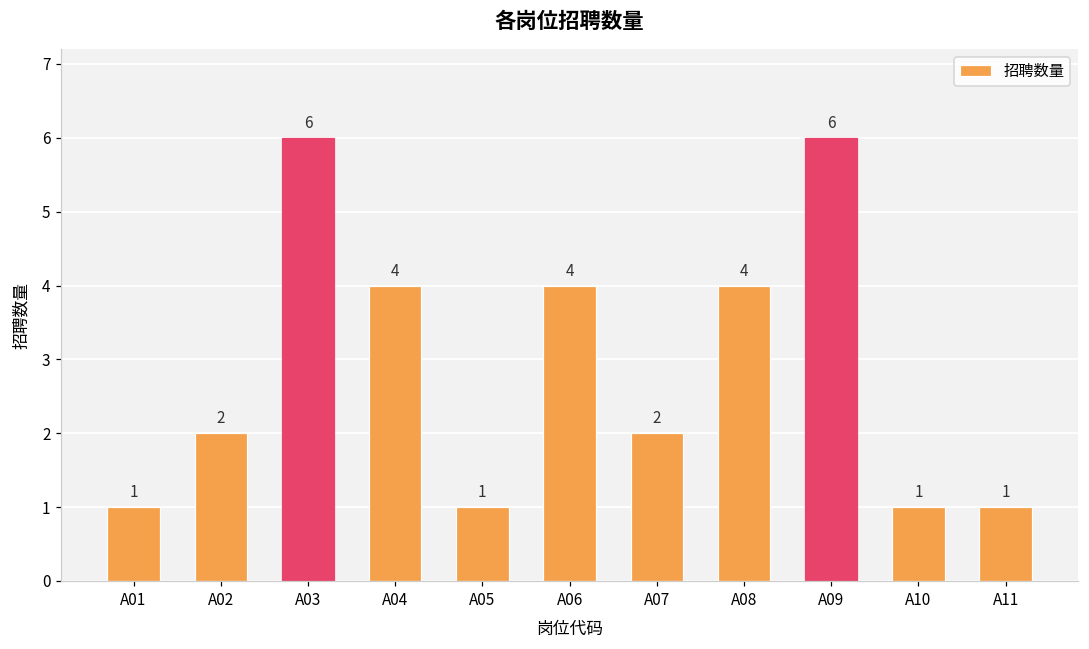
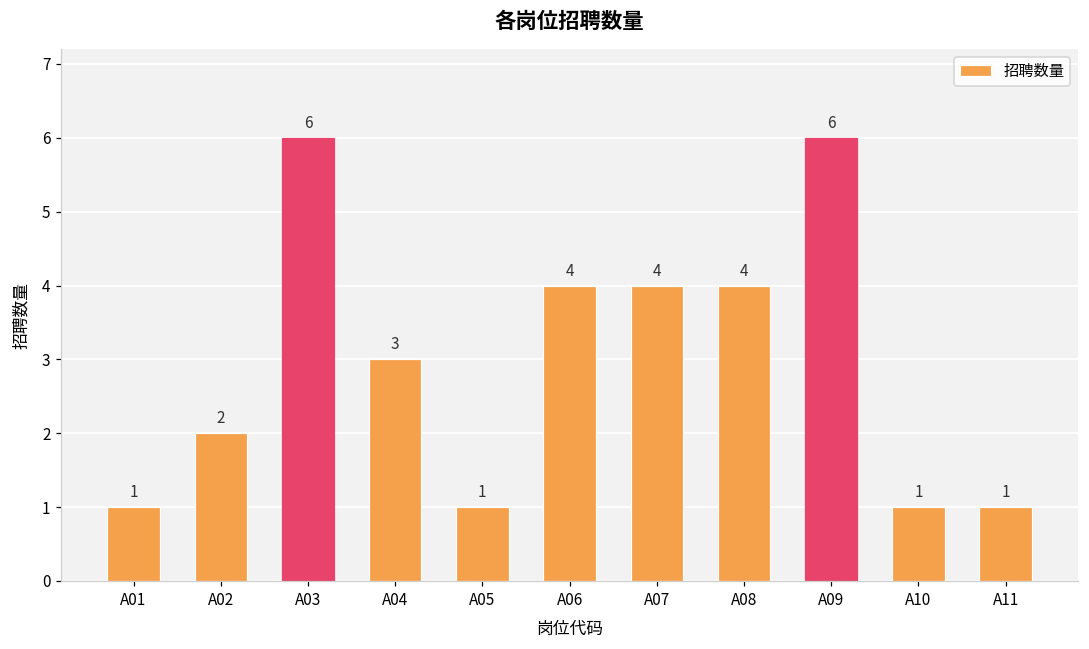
A04: 4 -> 3
A07: 2 -> 4
